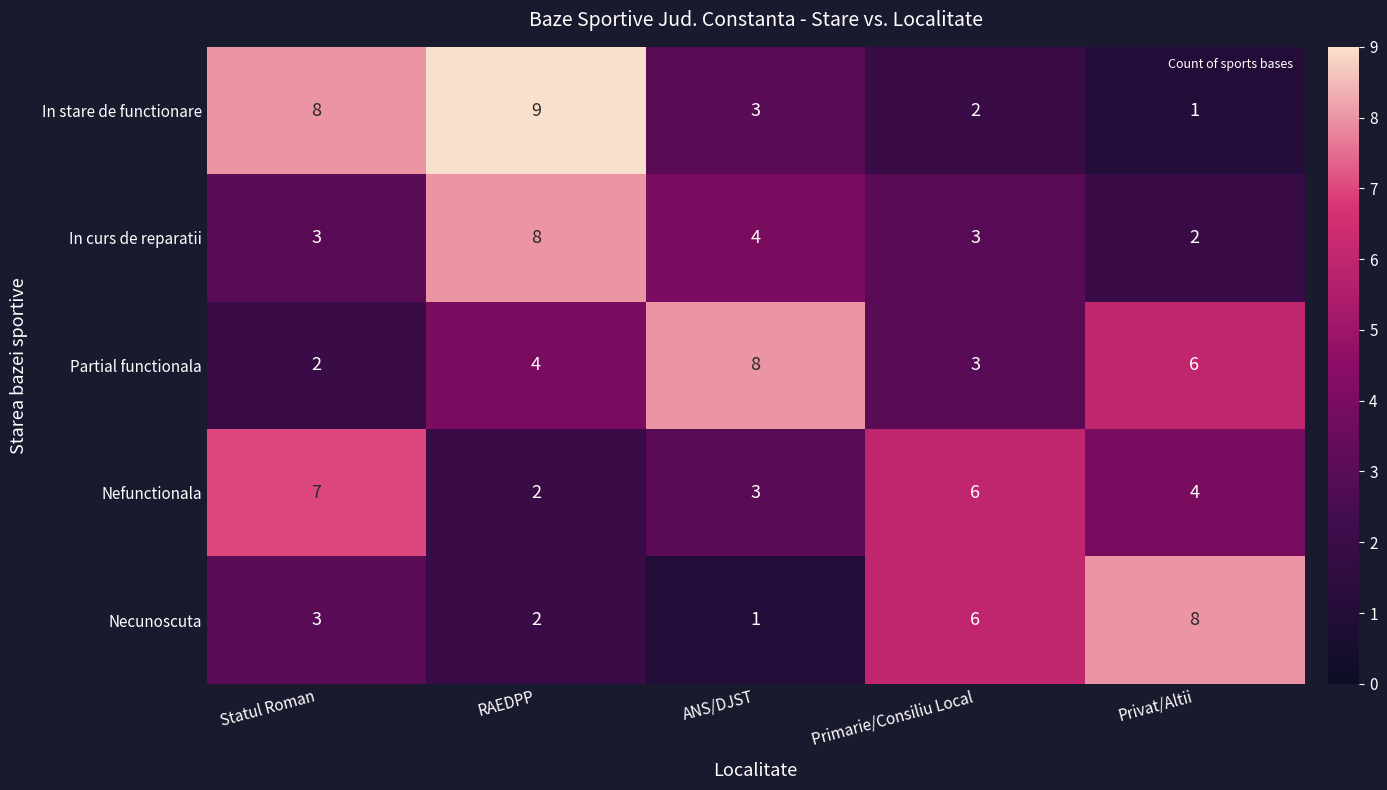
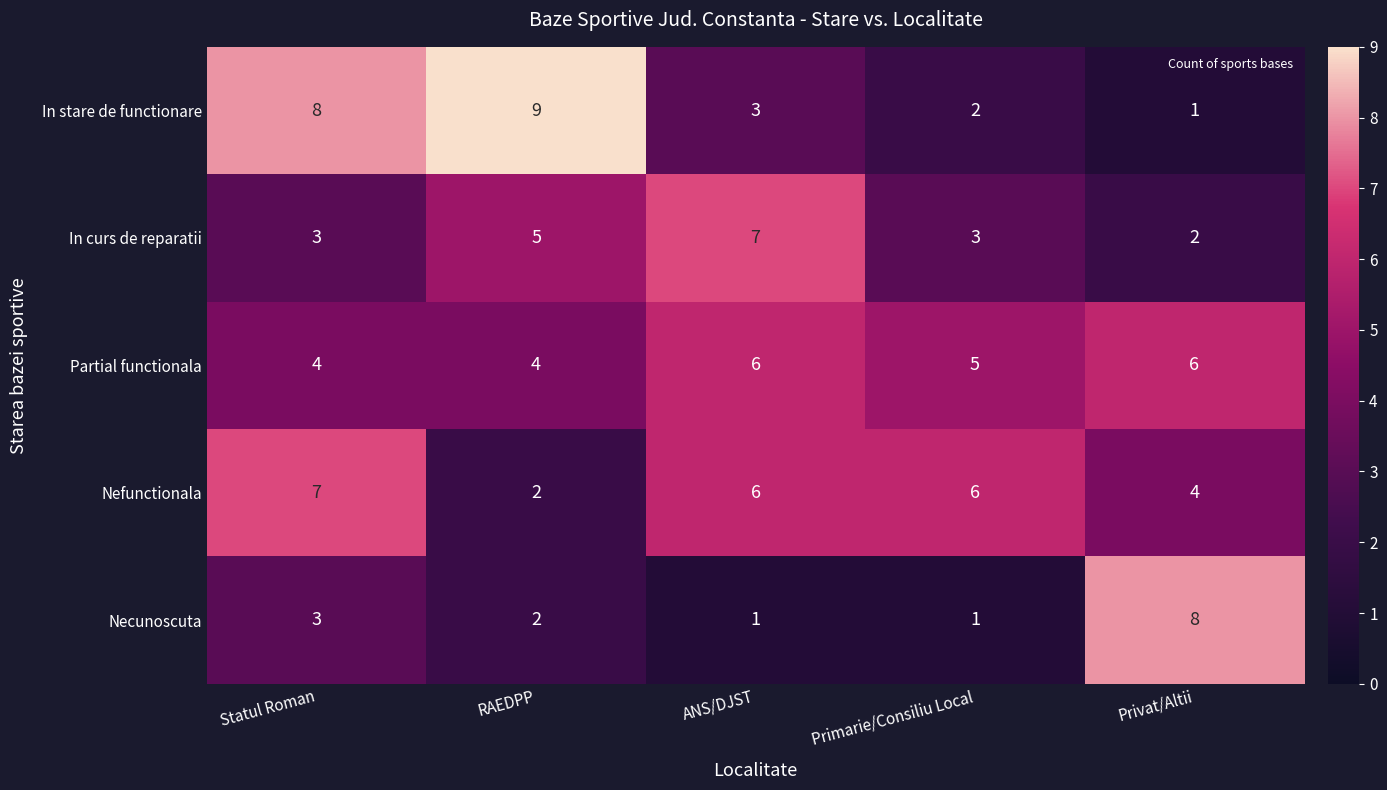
In curs de reparatii, RAEDPP: 8 -> 5
In curs de reparatii, ANS/DJST: 4 -> 7
Partial functionala, Statul Roman: 2 -> 4
Partial functionala, ANS/DJST: 8 -> 6
Partial functionala, Primarie/Consiliu Local: 3 -> 5
Nefunctionala, ANS/DJST: 3 -> 6
Necunoscuta, Primarie/Consiliu Local: 6 -> 1
